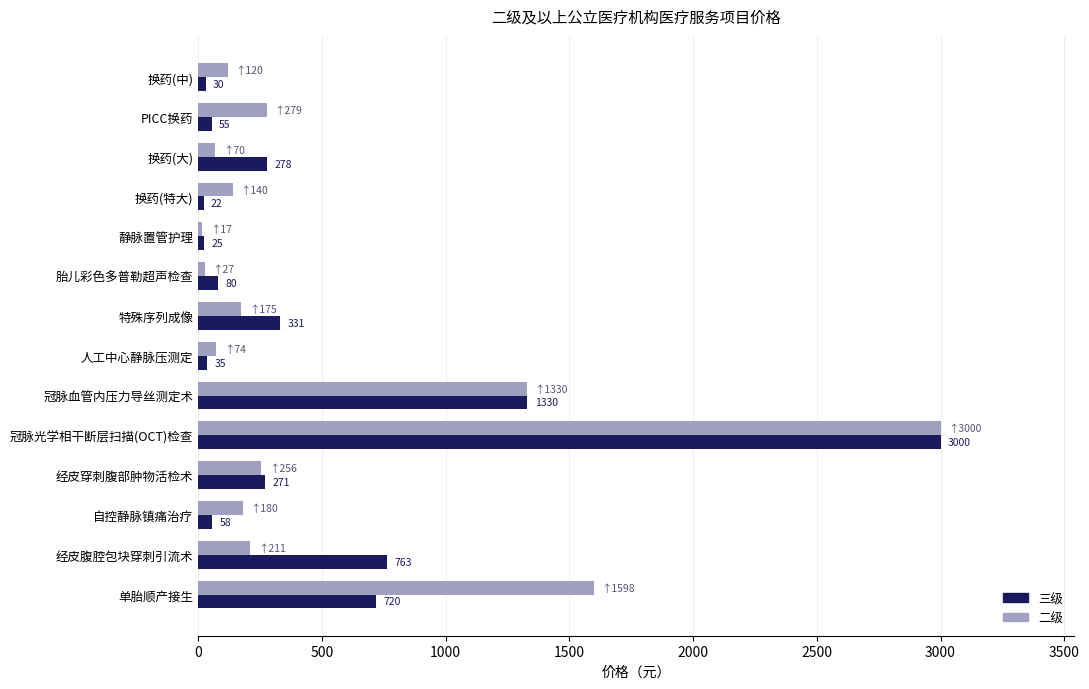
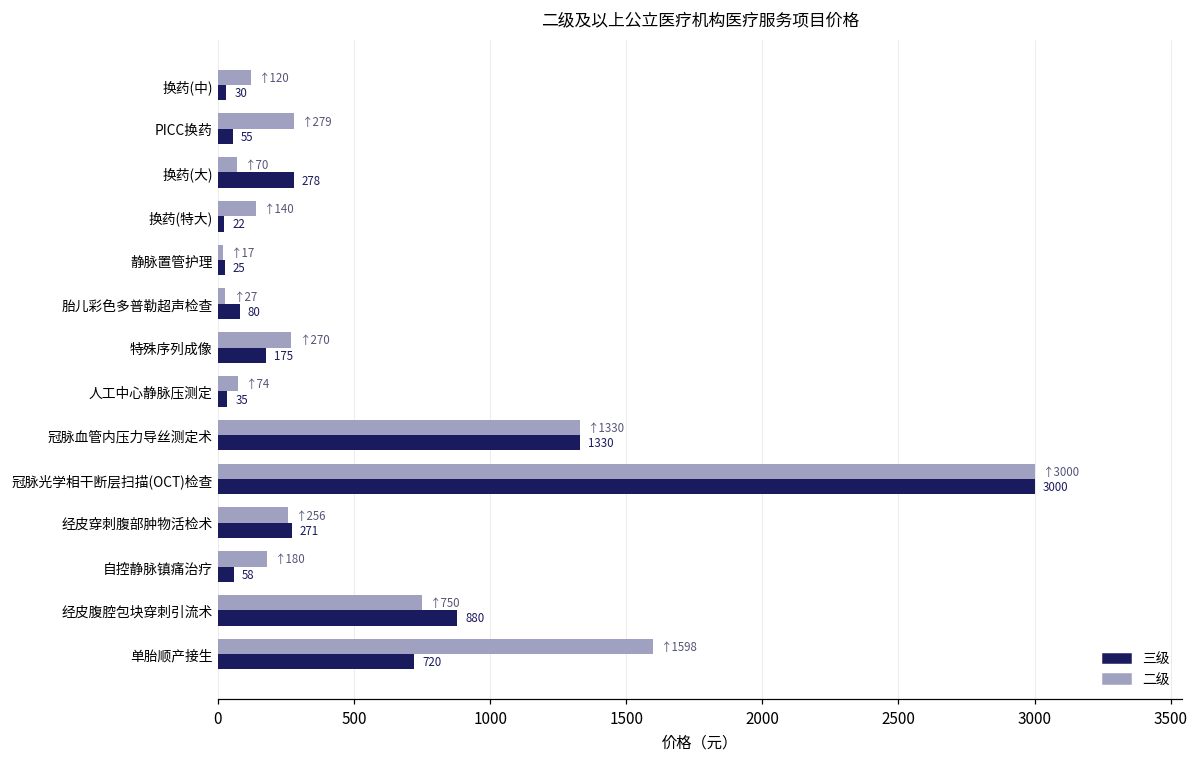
二级, 特殊序列成像: 175 -> 270
三级, 特殊序列成像: 331 -> 175
二级, 经皮腹腔包块穿刺引流术: 211 -> 750
三级, 经皮腹腔包块穿刺引流术: 763 -> 880
